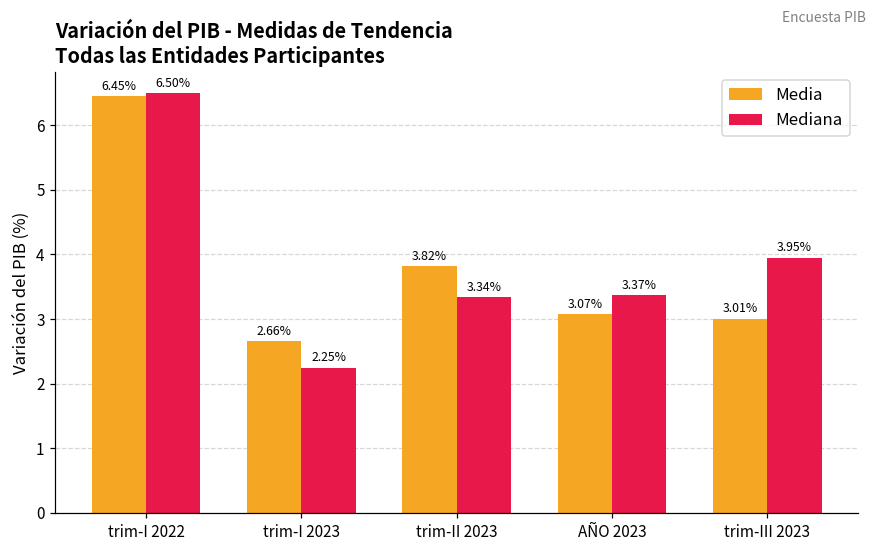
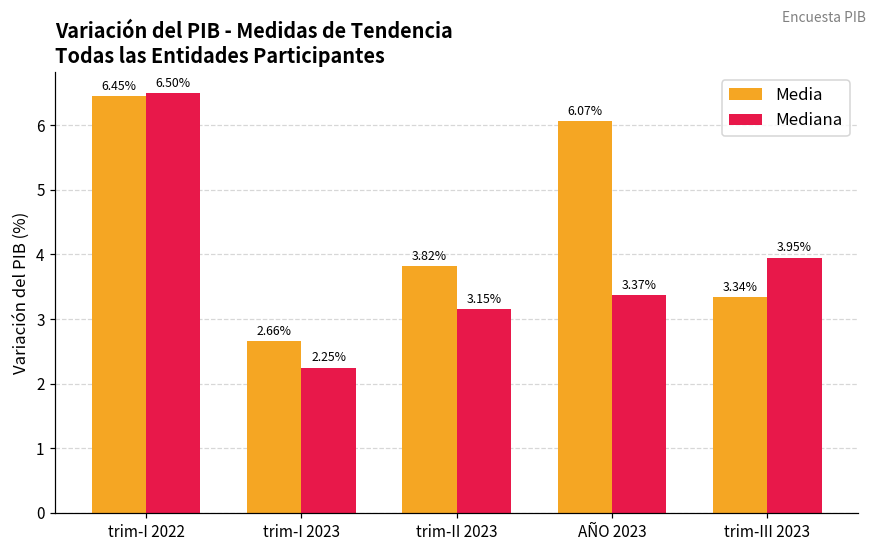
Mediana, trim-II 2023: 3.34% -> 3.15%
Media, AÑO 2023: 3.07% -> 6.07%
Media, trim-III 2023: 3.01% -> 3.34%
